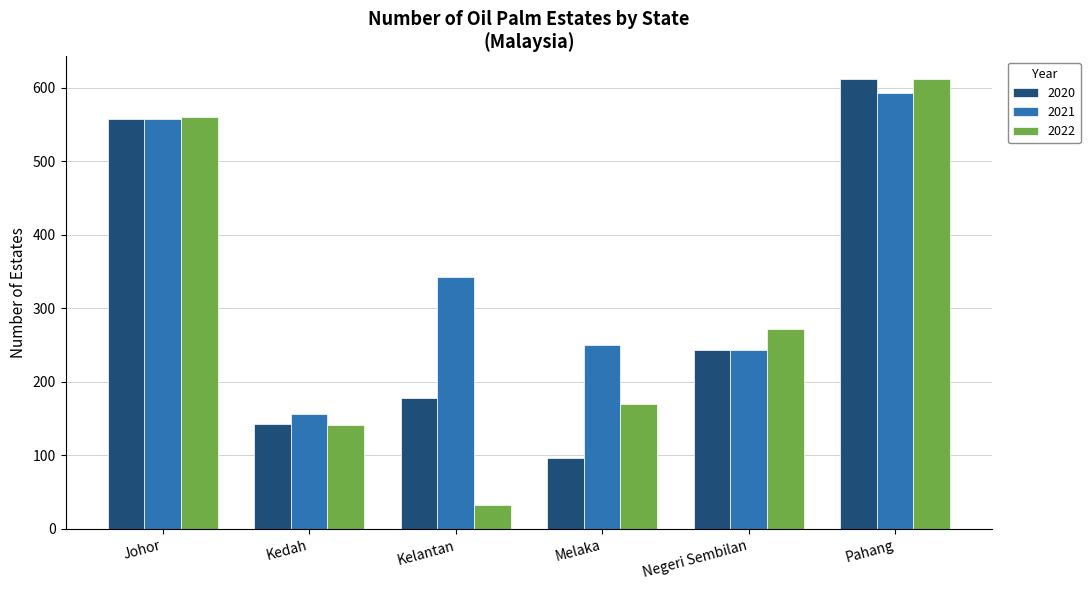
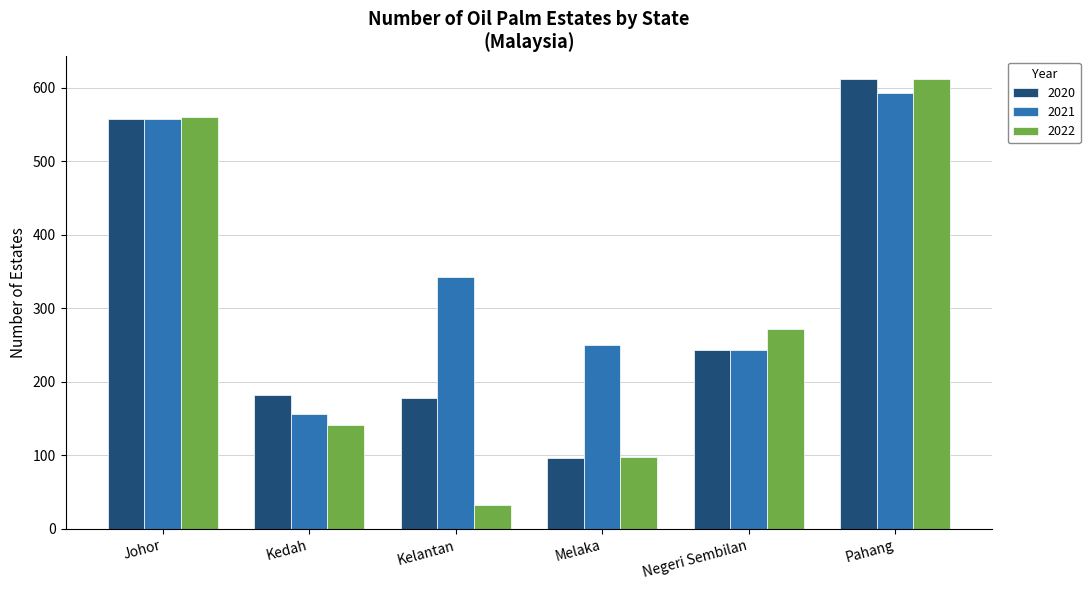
2020, Kedah: 140 -> 180
2022, Melaka: 170 -> 100
